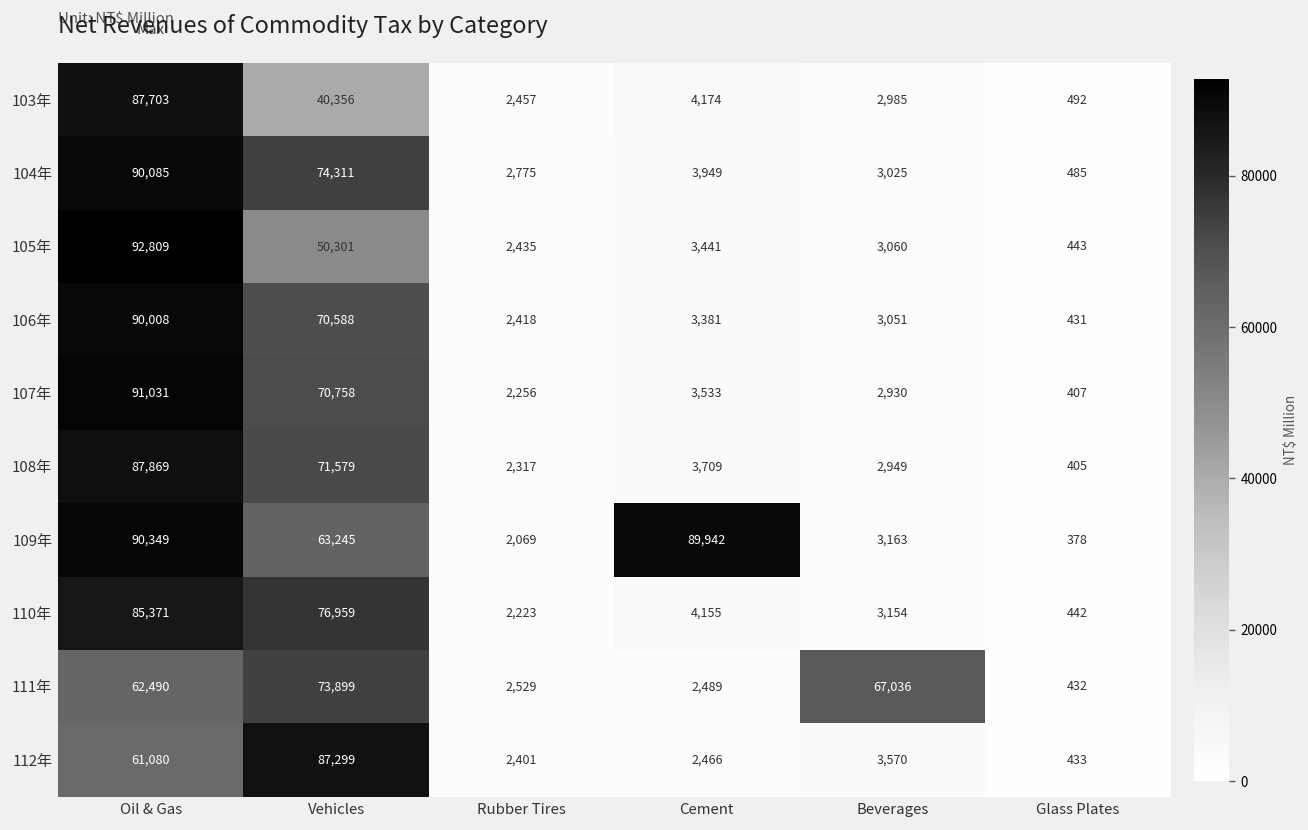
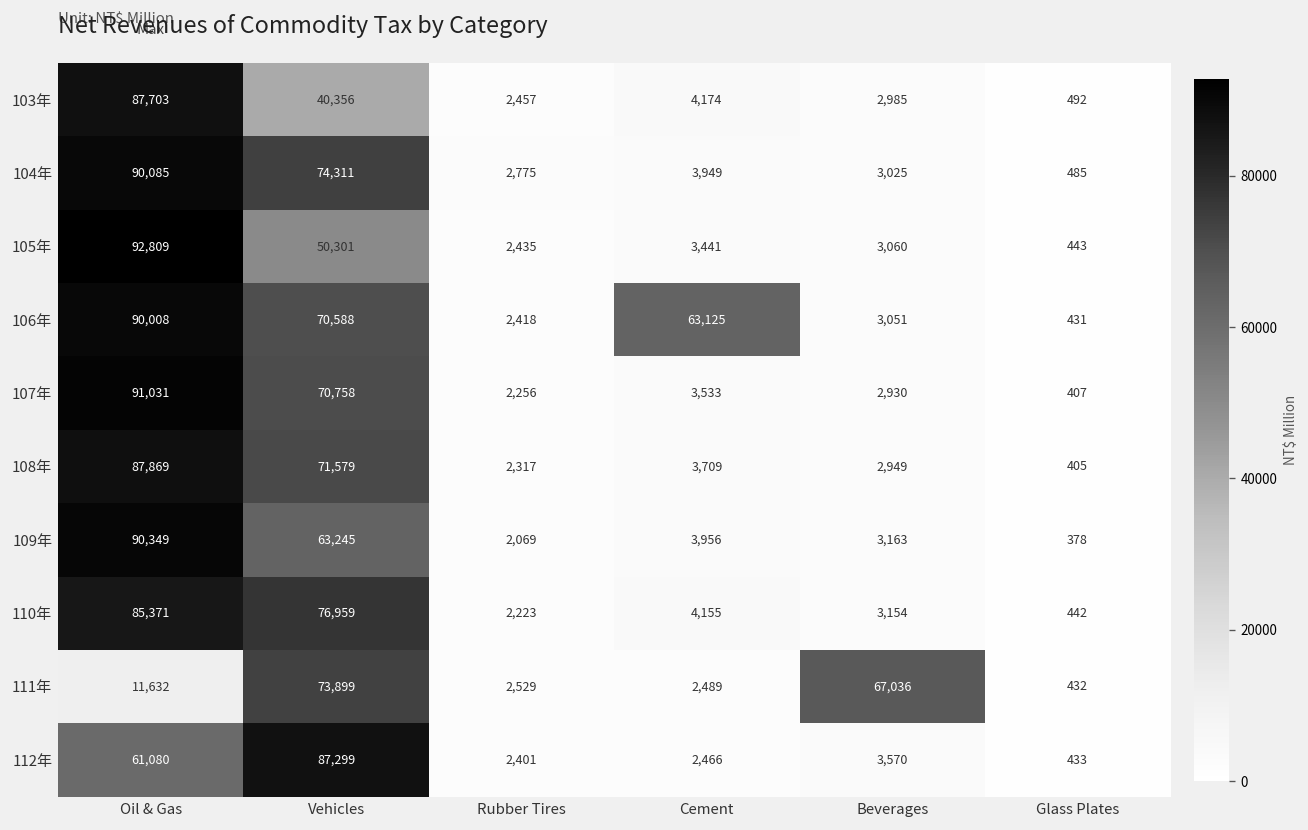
106年, Cement: 3,381 -> 63,125
109年, Cement: 89,942 -> 3,956
111年, Oil & Gas: 62,490 -> 11,632
